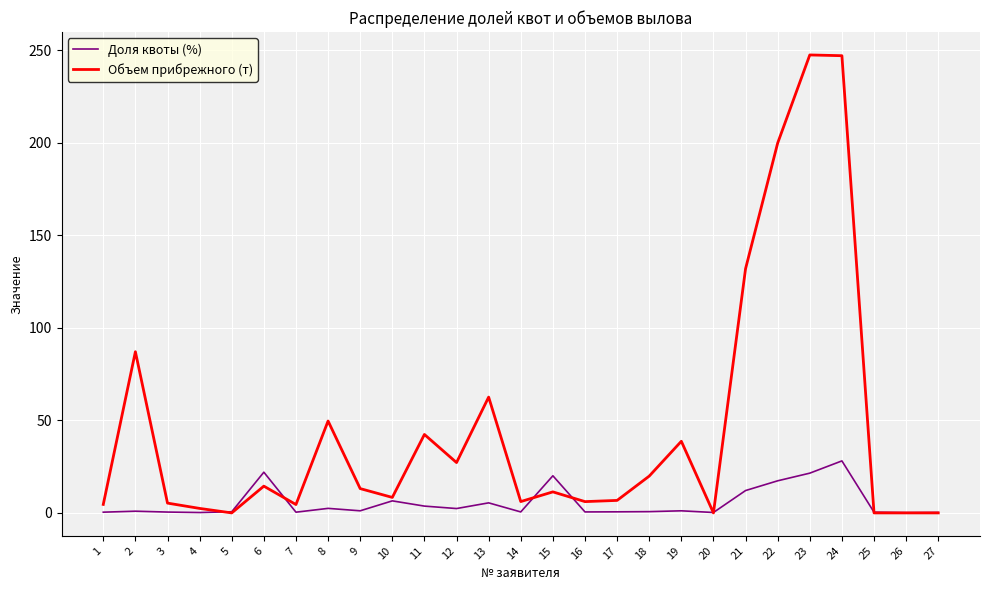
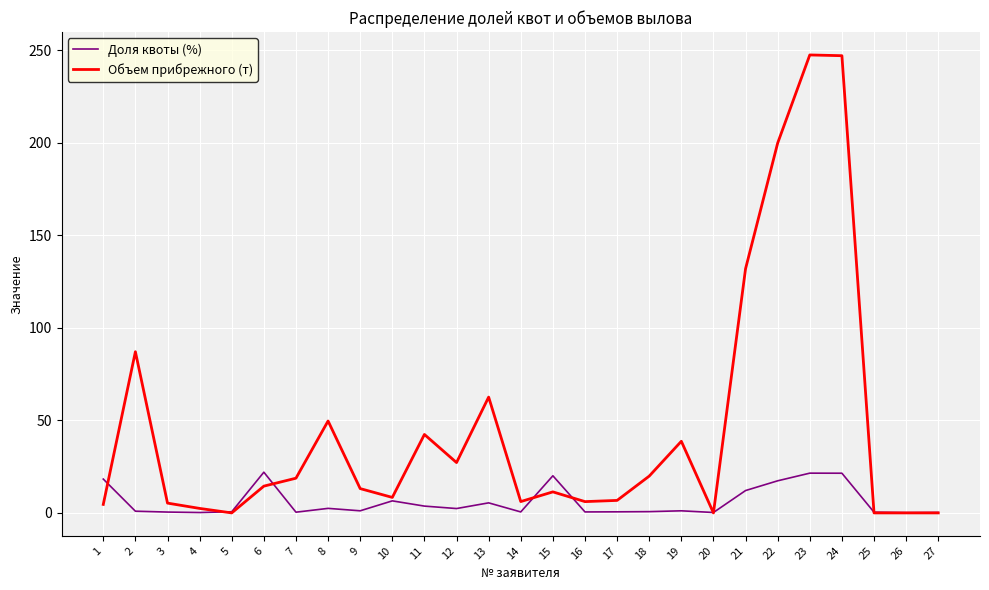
Доля квоты (%), 1: 0 -> 18
Объем прибрежного (т), 7: 5 -> 19
Доля квоты (%), 24: 28 -> 21
